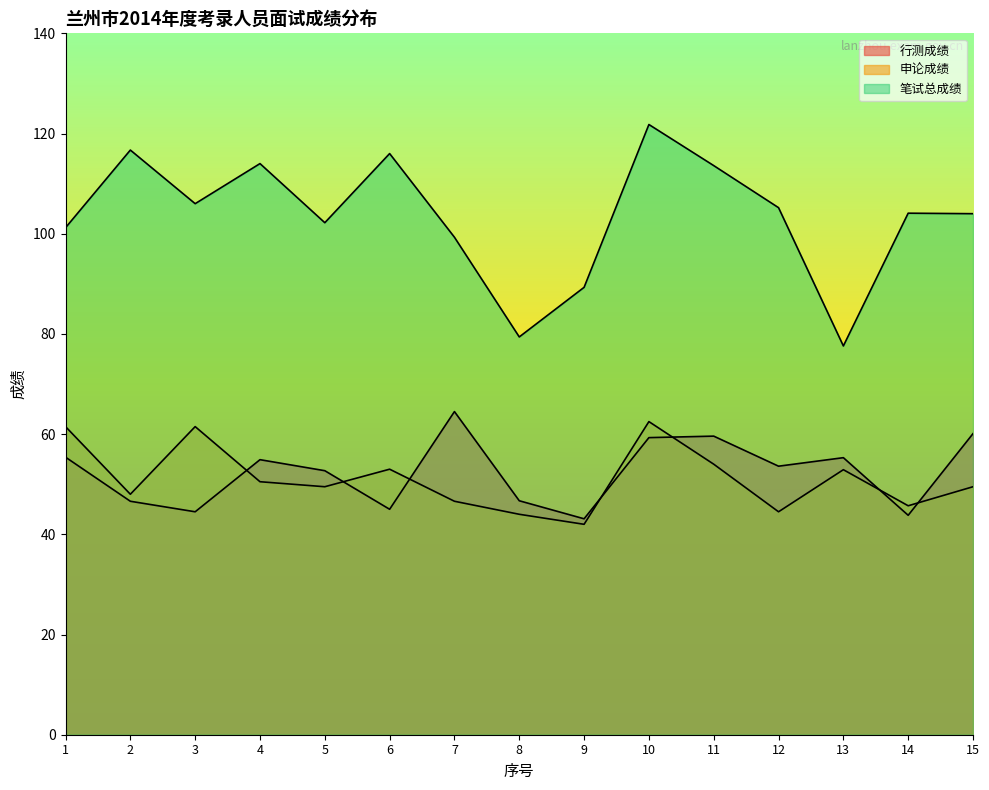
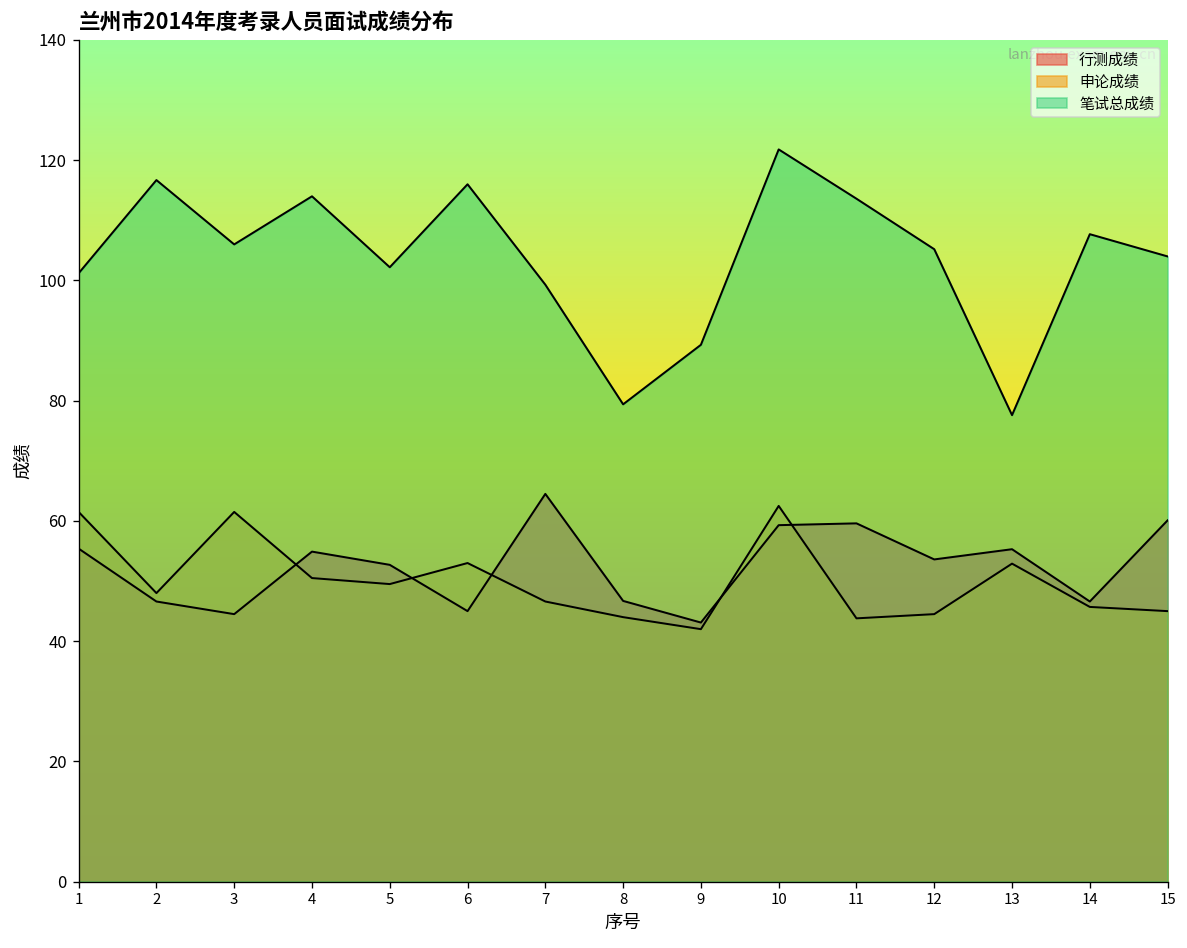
申论成绩, 11: 54 -> 44
行测成绩, 14: 44 -> 47
笔试总成绩, 14: 104 -> 108
申论成绩, 15: 50 -> 45
